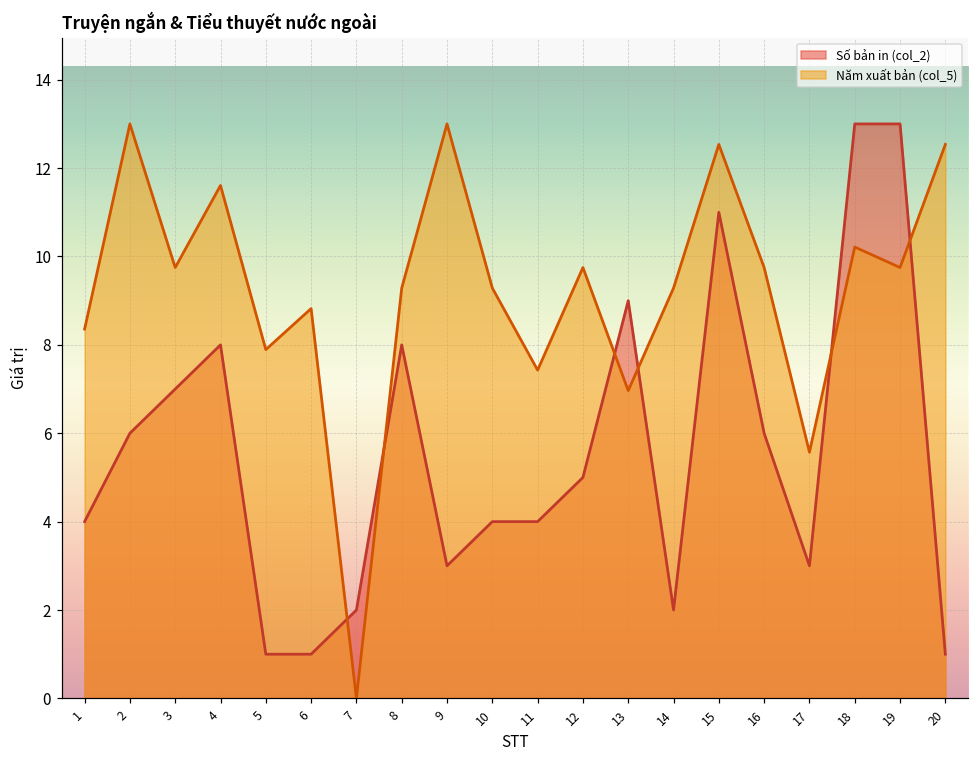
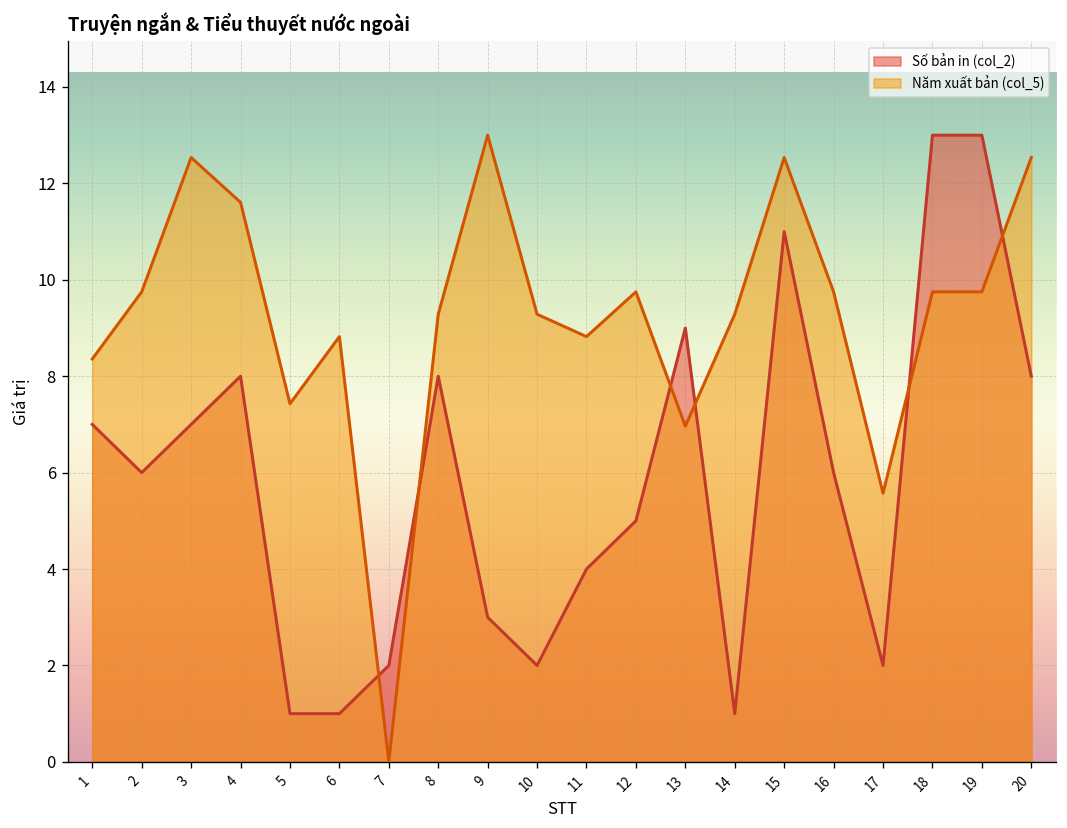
Số bản in (col_2), 1: 4 -> 7
Năm xuất bản (col_5), 2: 13.0 -> 9.8
Năm xuất bản (col_5), 3: 9.8 -> 12.5
Năm xuất bản (col_5), 5: 7.9 -> 7.4
Số bản in (col_2), 10: 4 -> 2
Năm xuất bản (col_5), 11: 7.4 -> 8.8
Số bản in (col_2), 14: 2 -> 1
Số bản in (col_2), 17: 3 -> 2
Năm xuất bản (col_5), 18: 10.2 -> 9.8
Số bản in (col_2), 20: 1 -> 8
